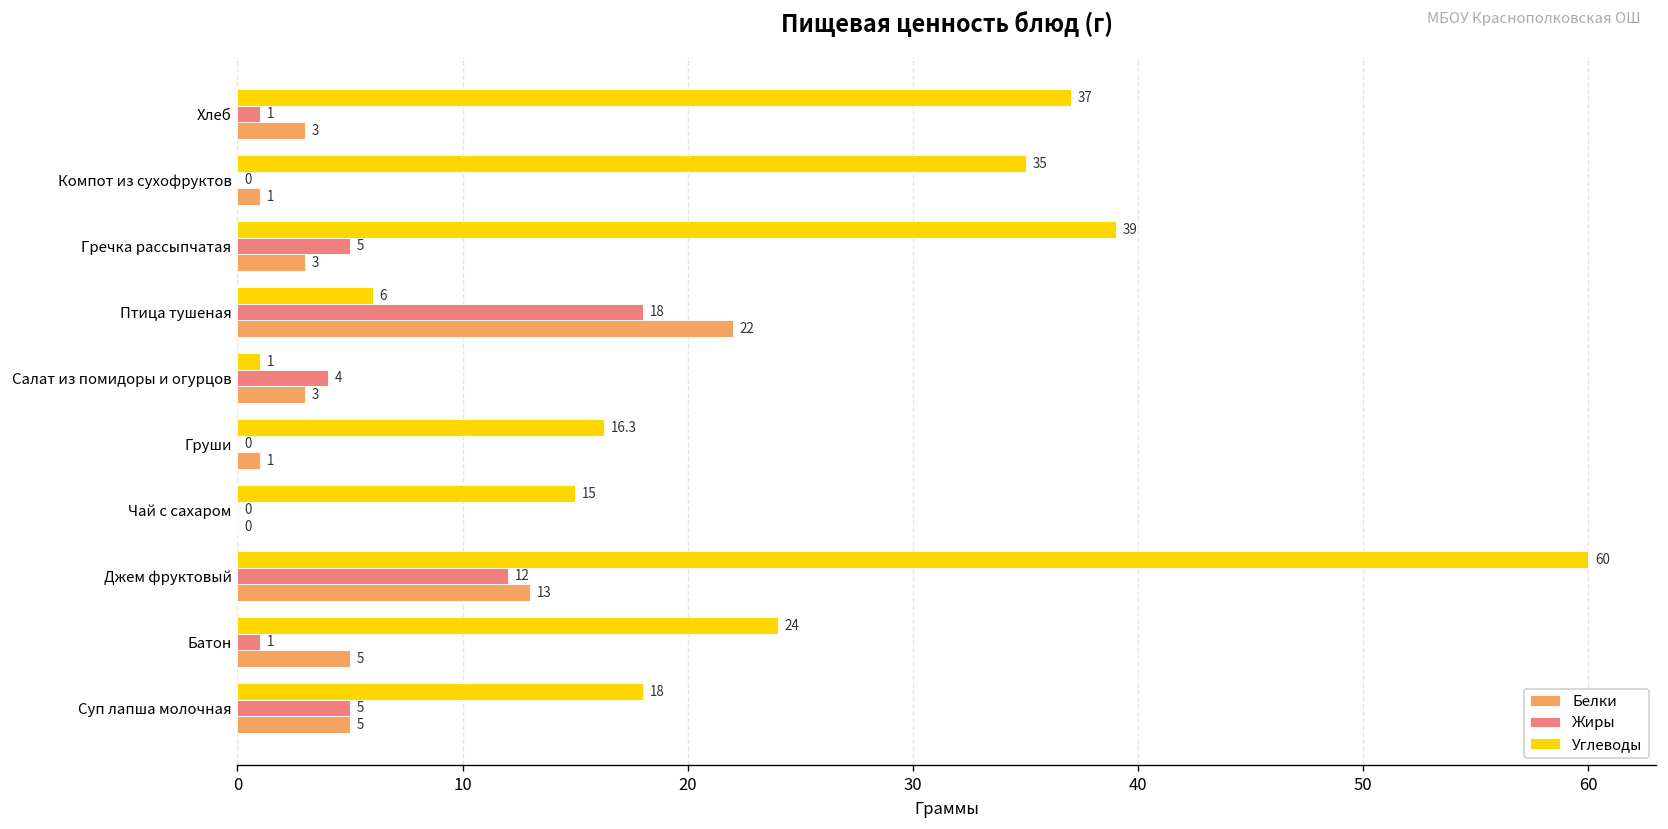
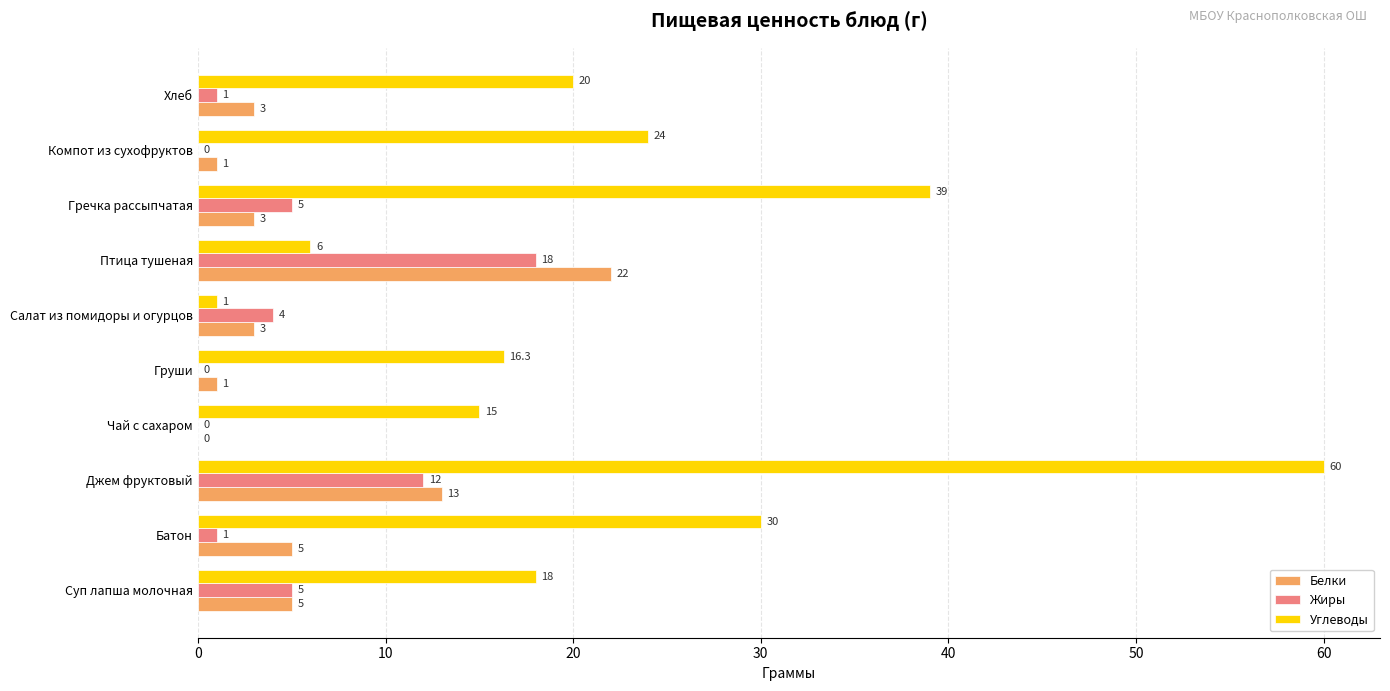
Углеводы, Хлеб: 37 -> 20
Углеводы, Компот из сухофруктов: 35 -> 24
Углеводы, Батон: 24 -> 30
